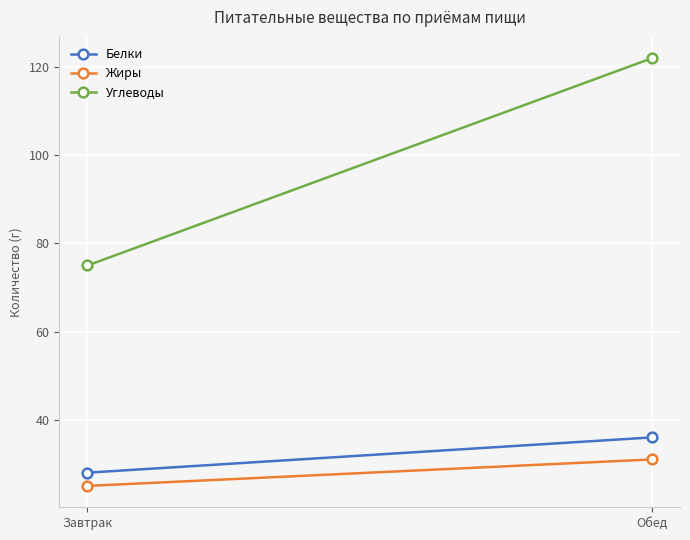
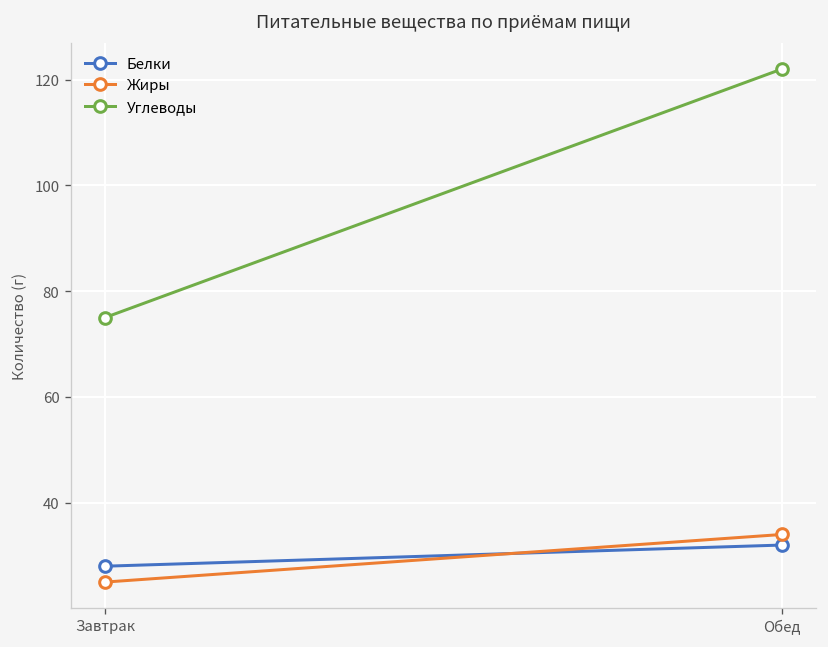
Белки, Обед: 36 -> 32
Жиры, Обед: 31 -> 34
